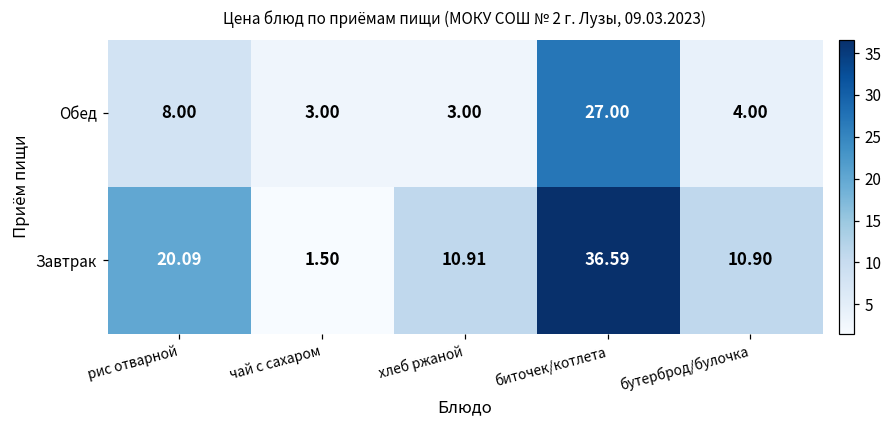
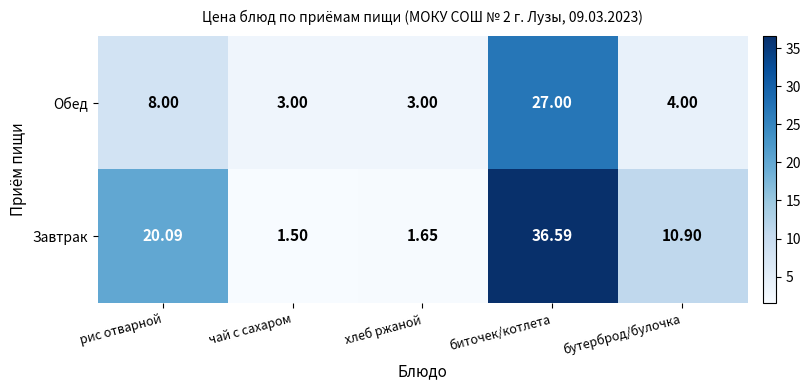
Завтрак, хлеб ржаной: 10.91 -> 1.65
